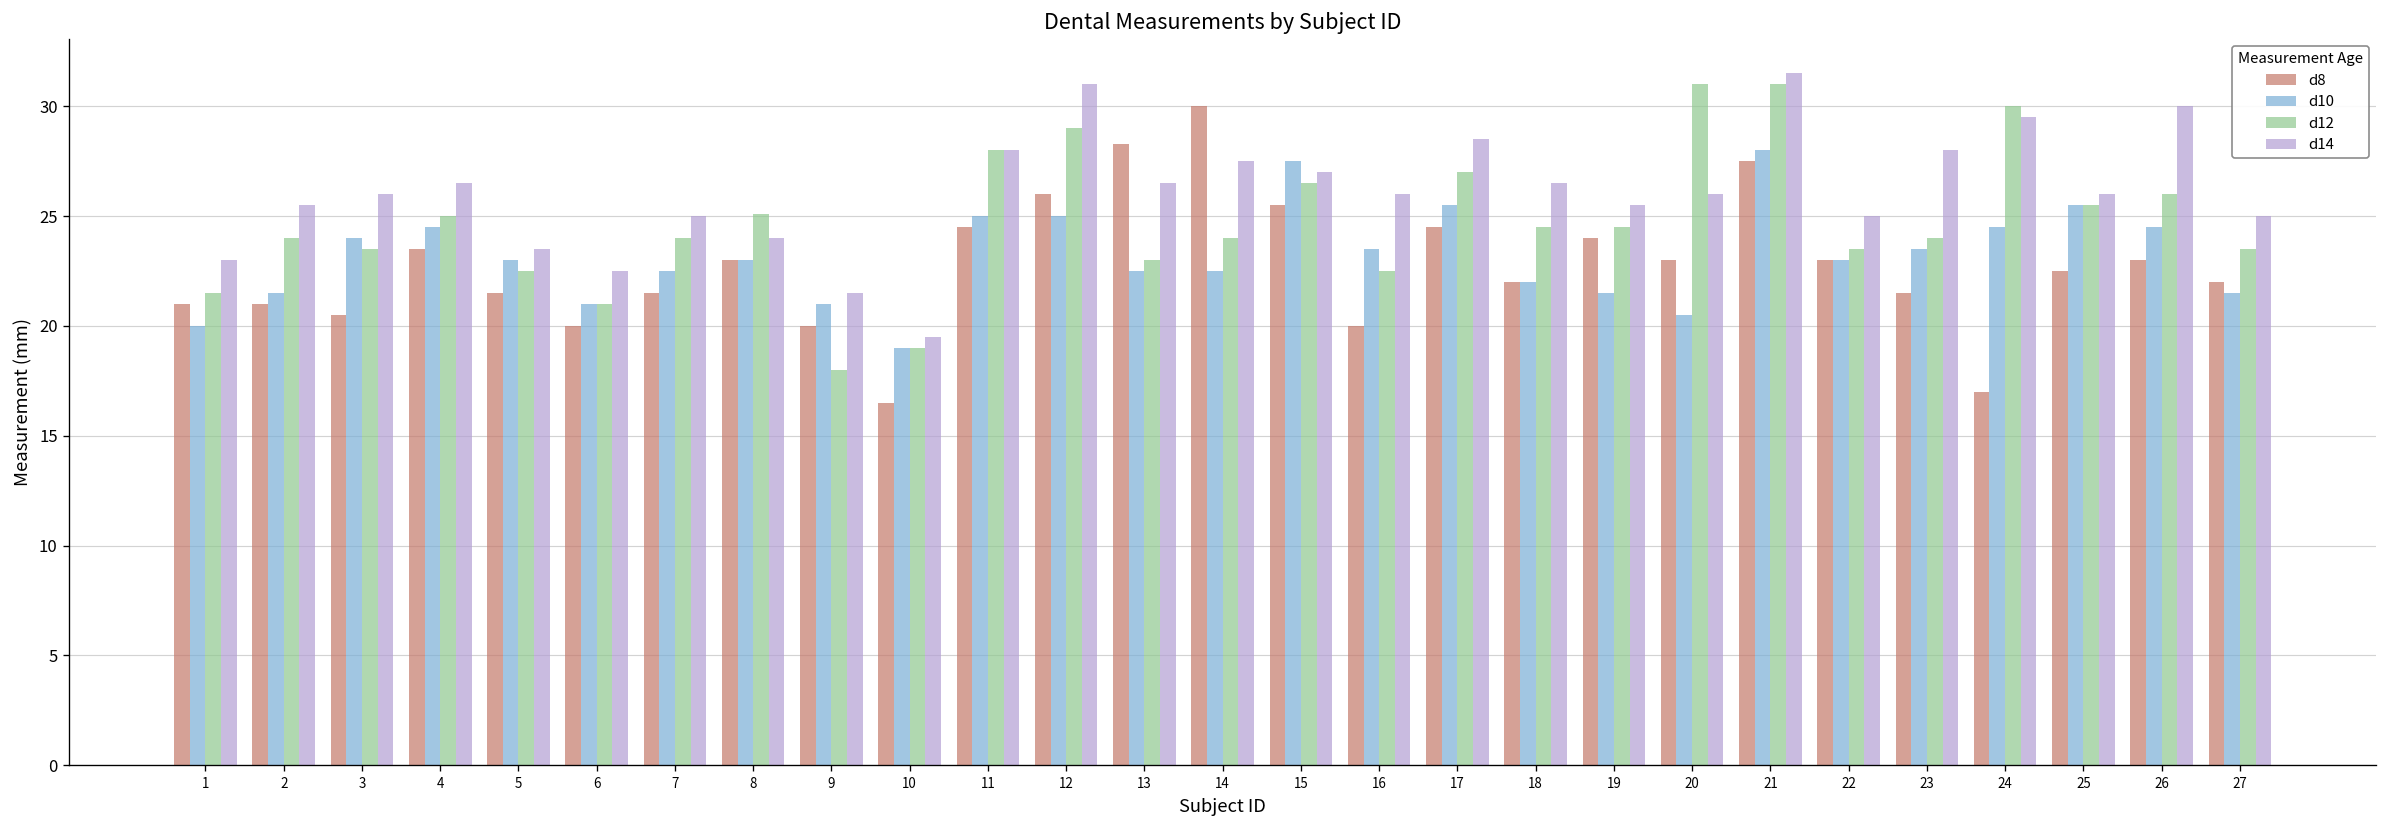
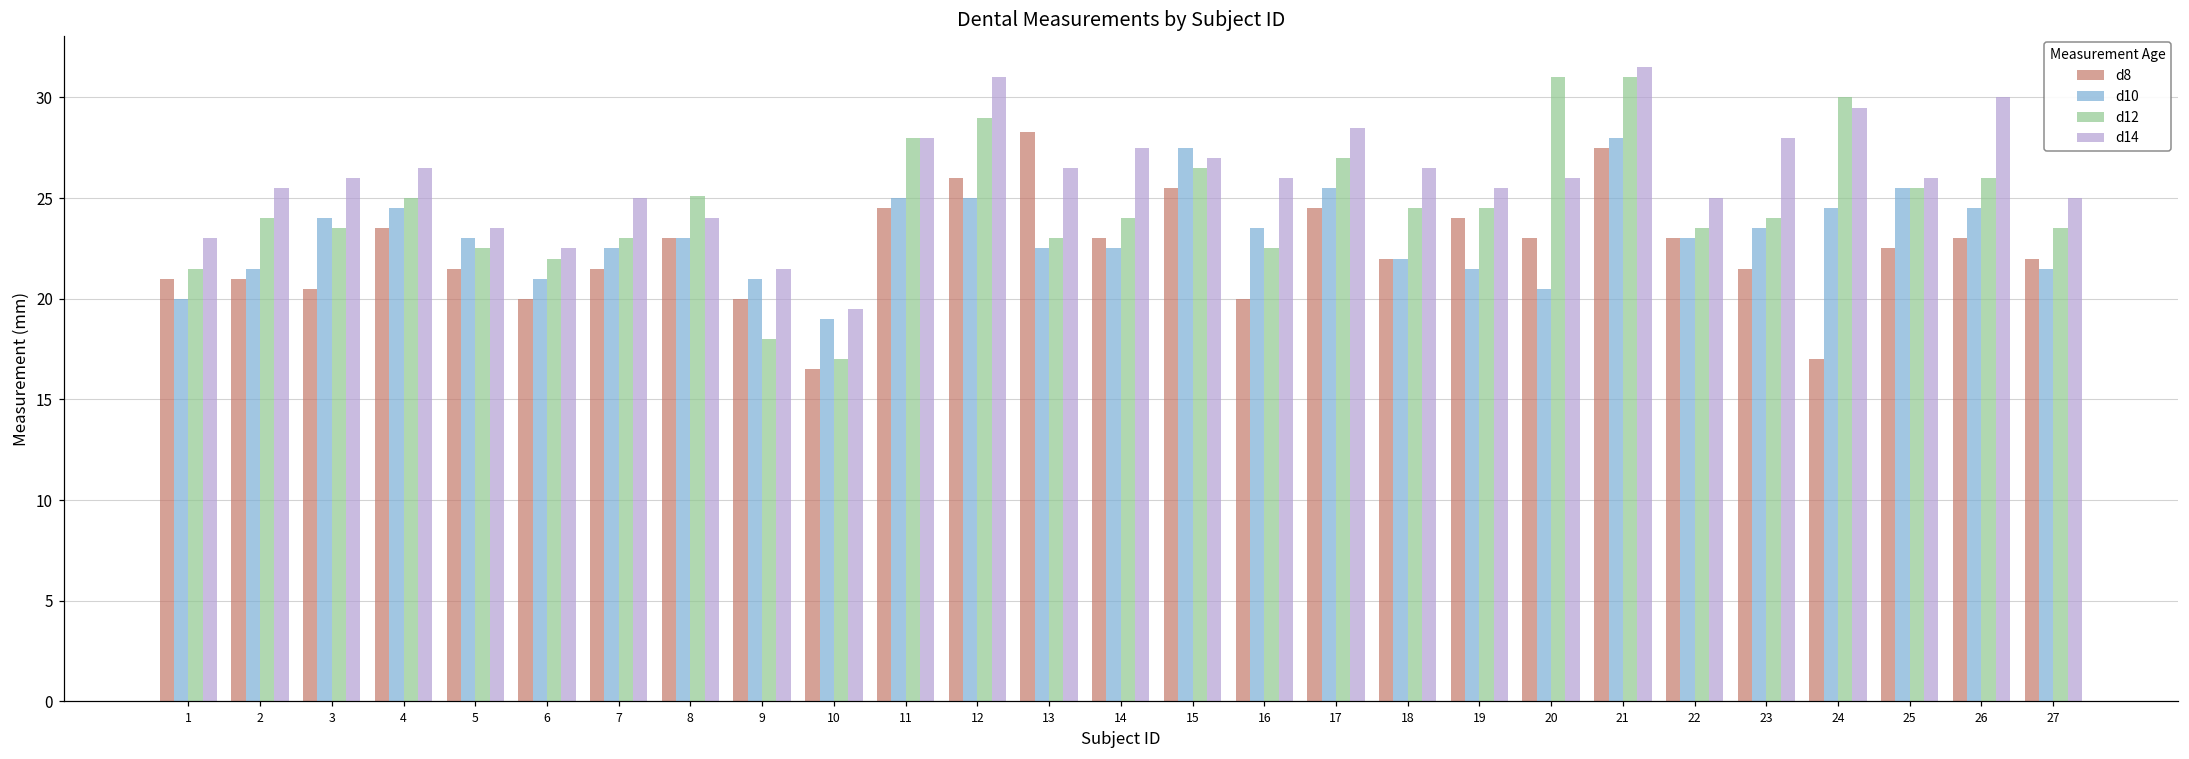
d12, 6: 21 -> 22
d12, 7: 24 -> 23
d12, 10: 19 -> 17
d8, 14: 30 -> 23
